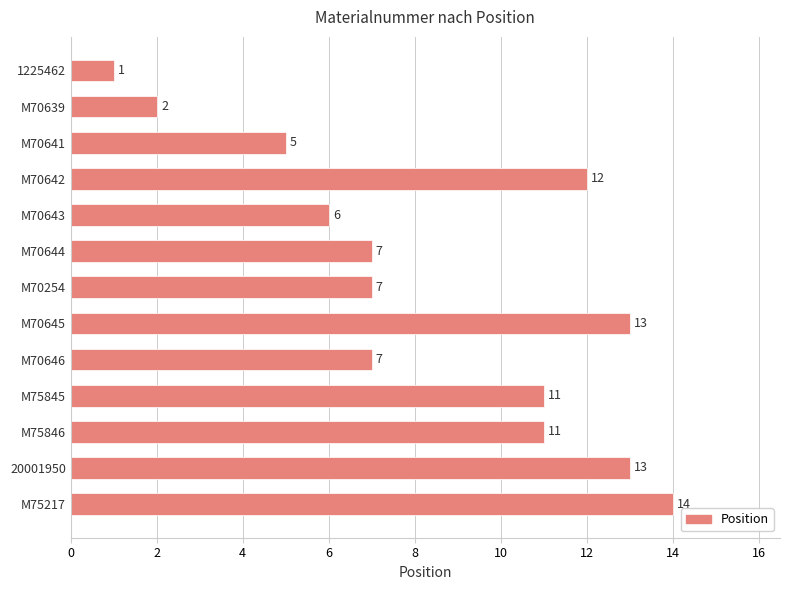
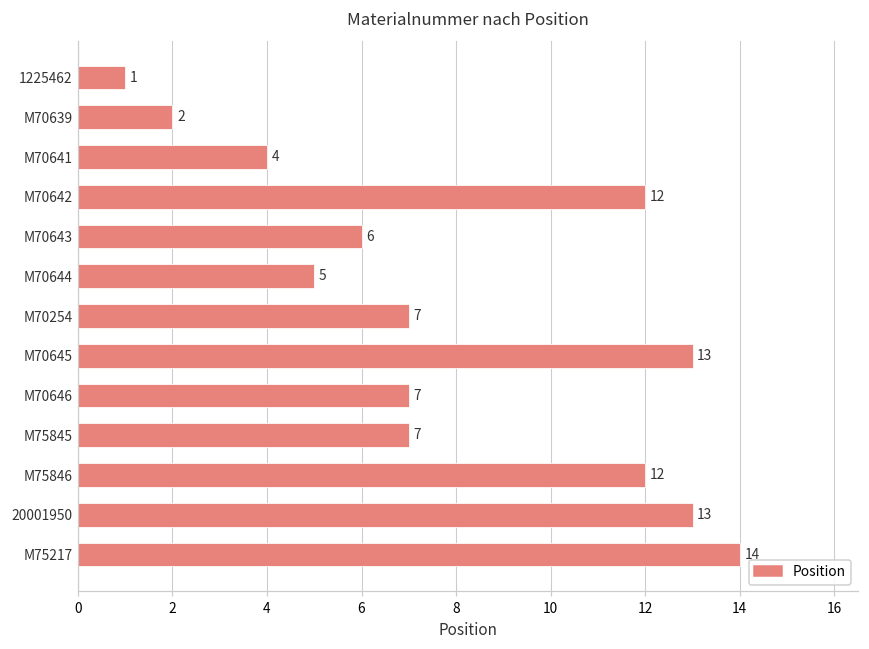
M70641: 5 -> 4
M70644: 7 -> 5
M75845: 11 -> 7
M75846: 11 -> 12
